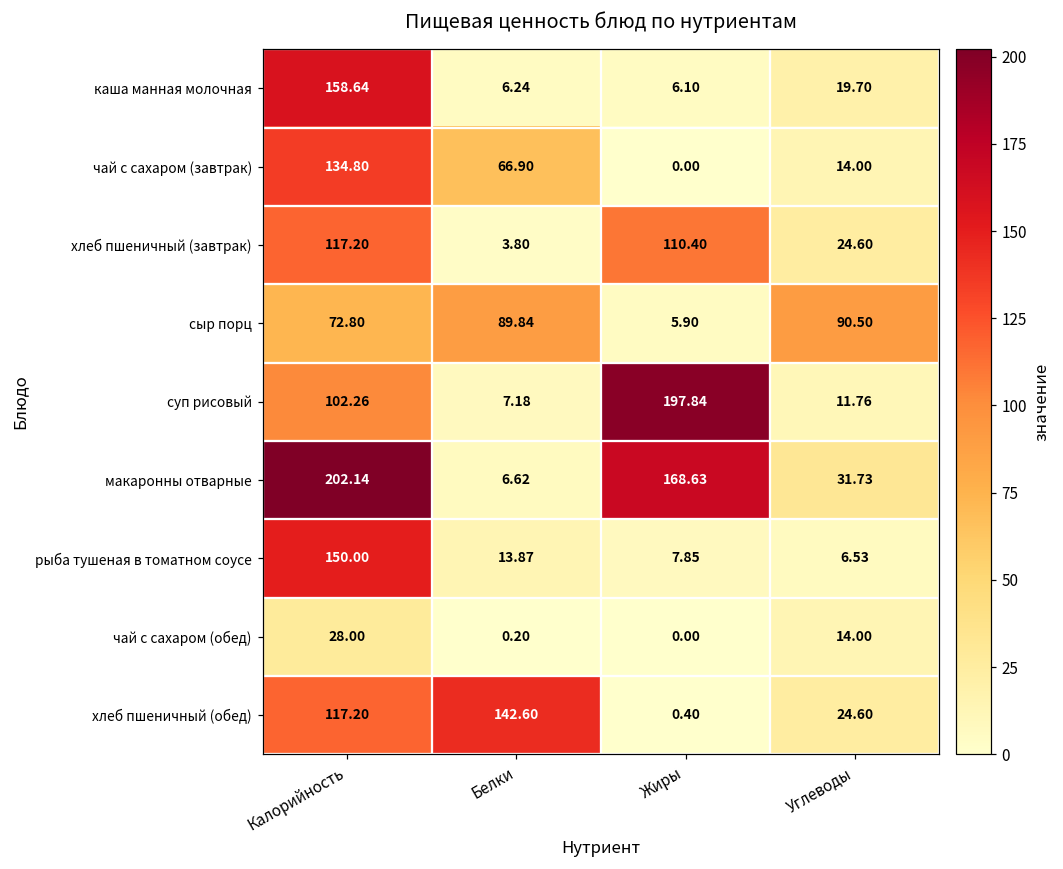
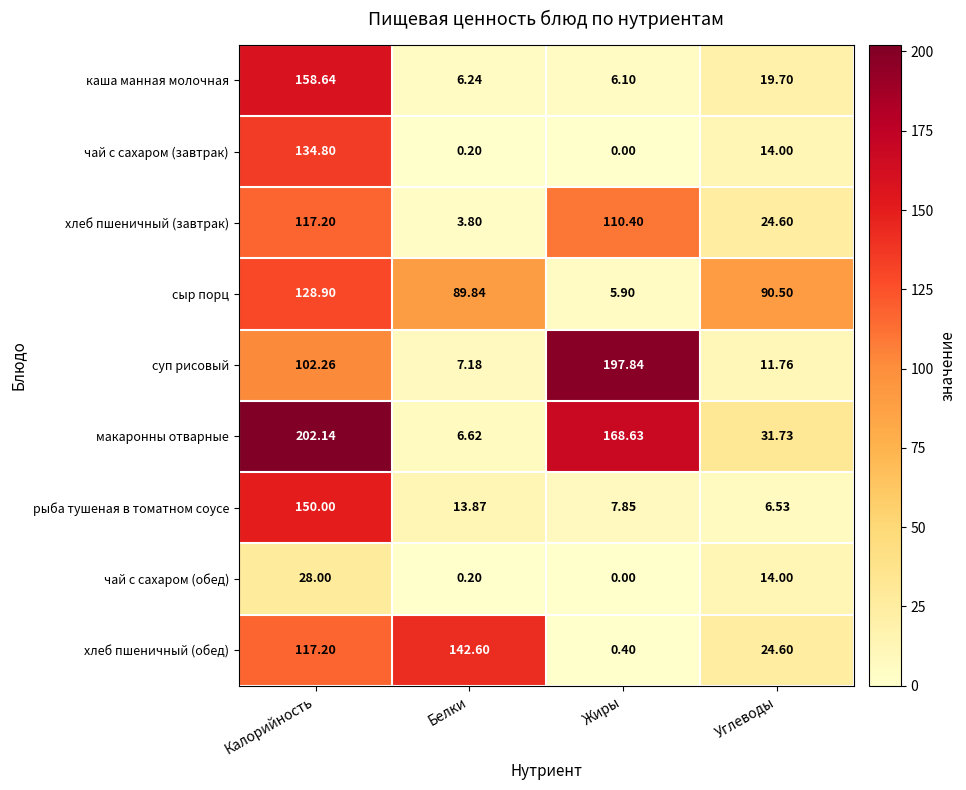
чай с сахаром (завтрак), Белки: 66.90 -> 0.20
сыр порц, Калорийность: 72.80 -> 128.90
